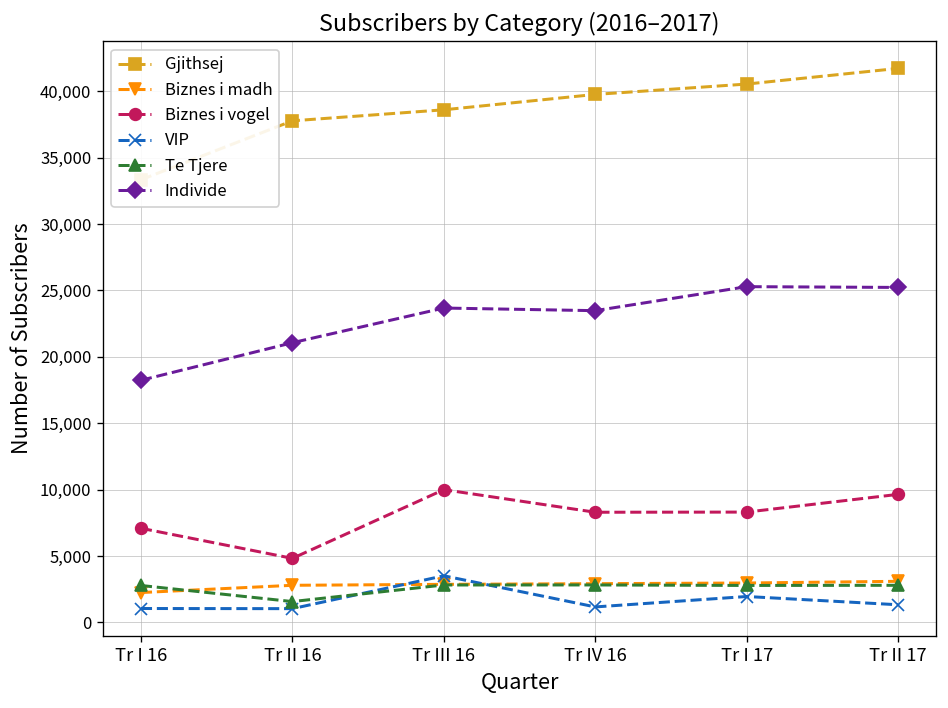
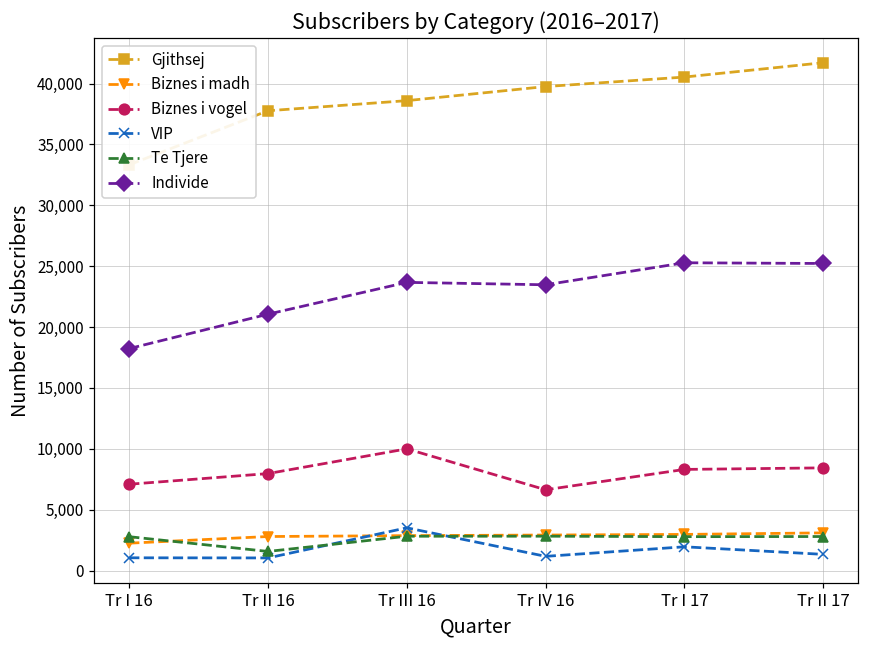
Biznes i vogel, Tr II 16: 4,800 -> 8,000
Biznes i vogel, Tr IV 16: 8,300 -> 6,600
Biznes i vogel, Tr II 17: 9,600 -> 8,400
